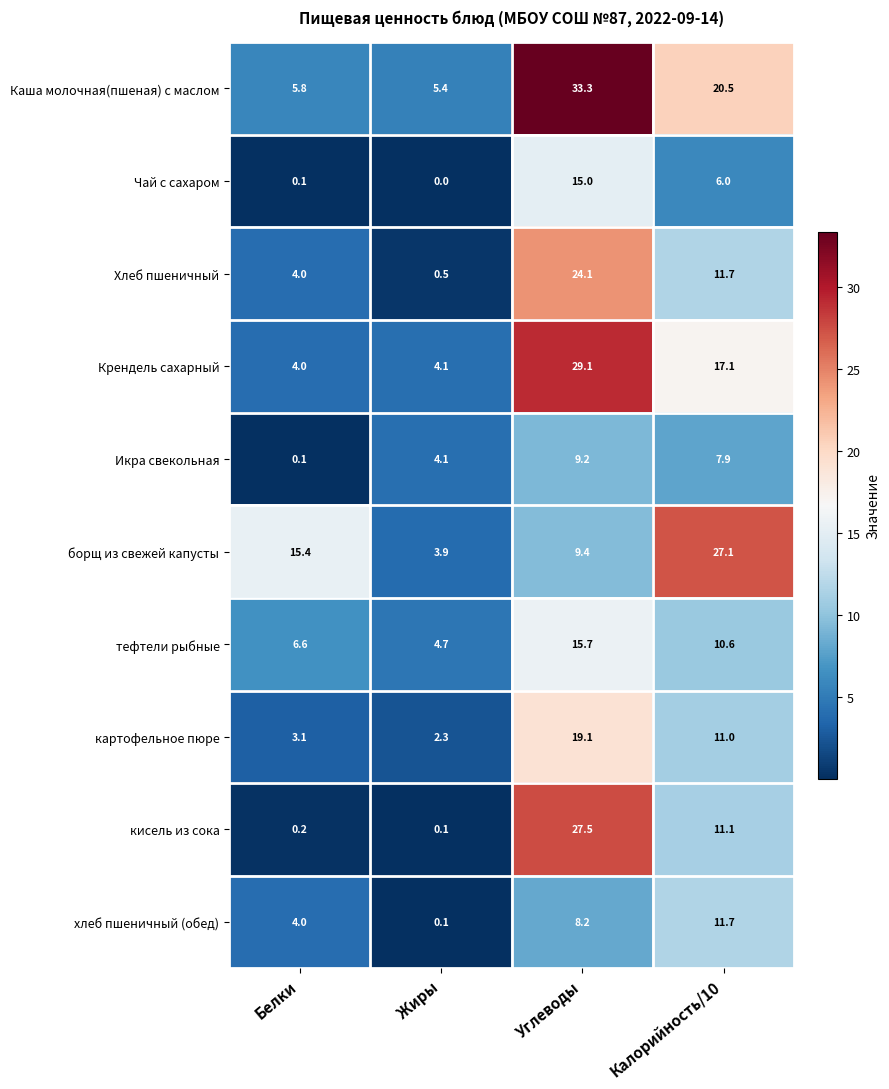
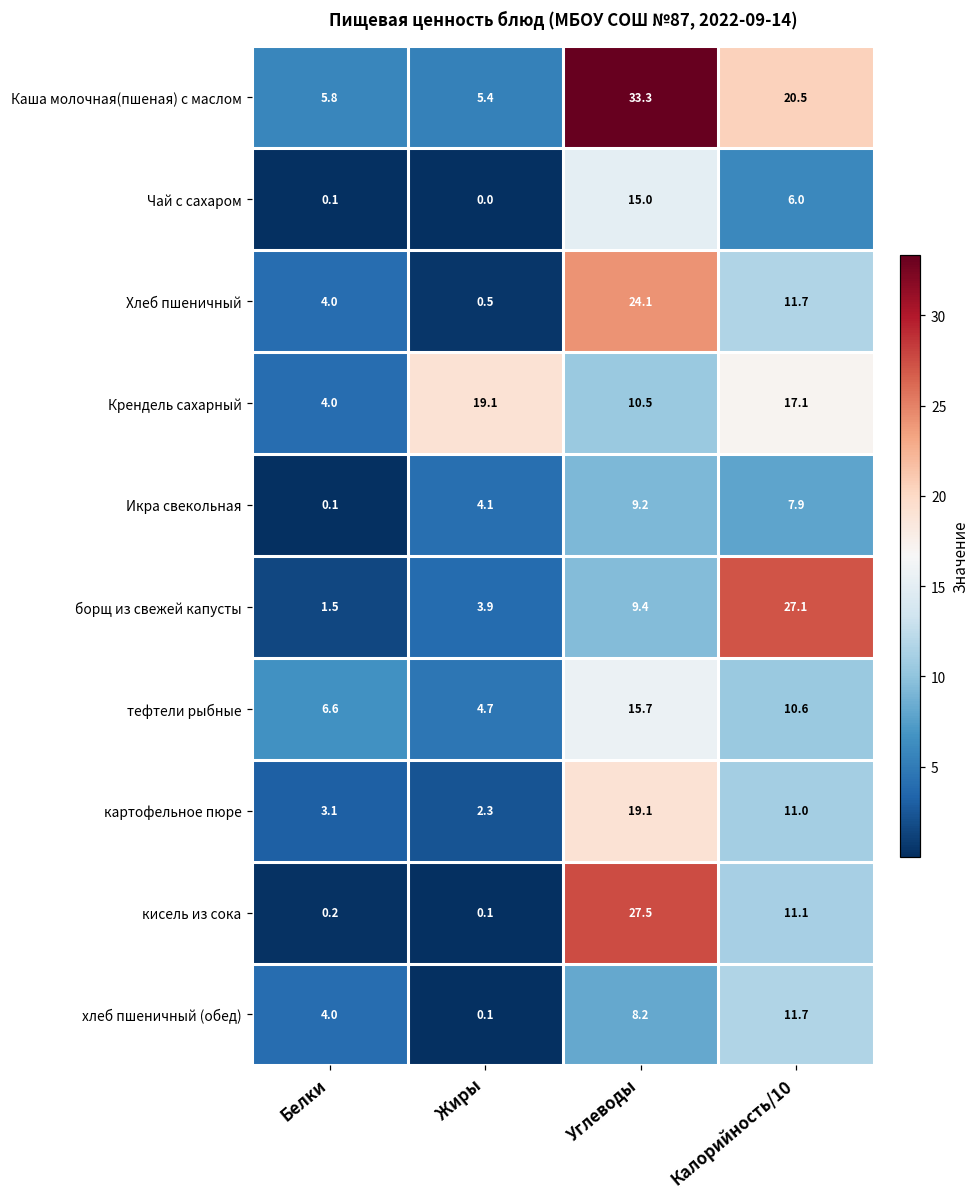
Крендель сахарный, Жиры: 4.1 -> 19.1
Крендель сахарный, Углеводы: 29.1 -> 10.5
борщ из свежей капусты, Белки: 15.4 -> 1.5
